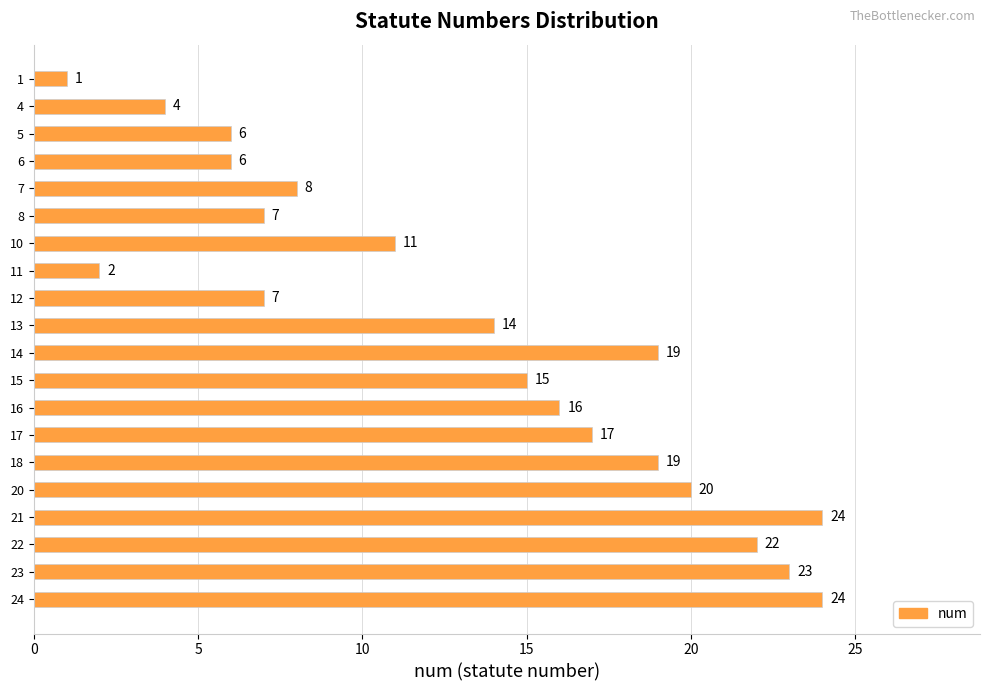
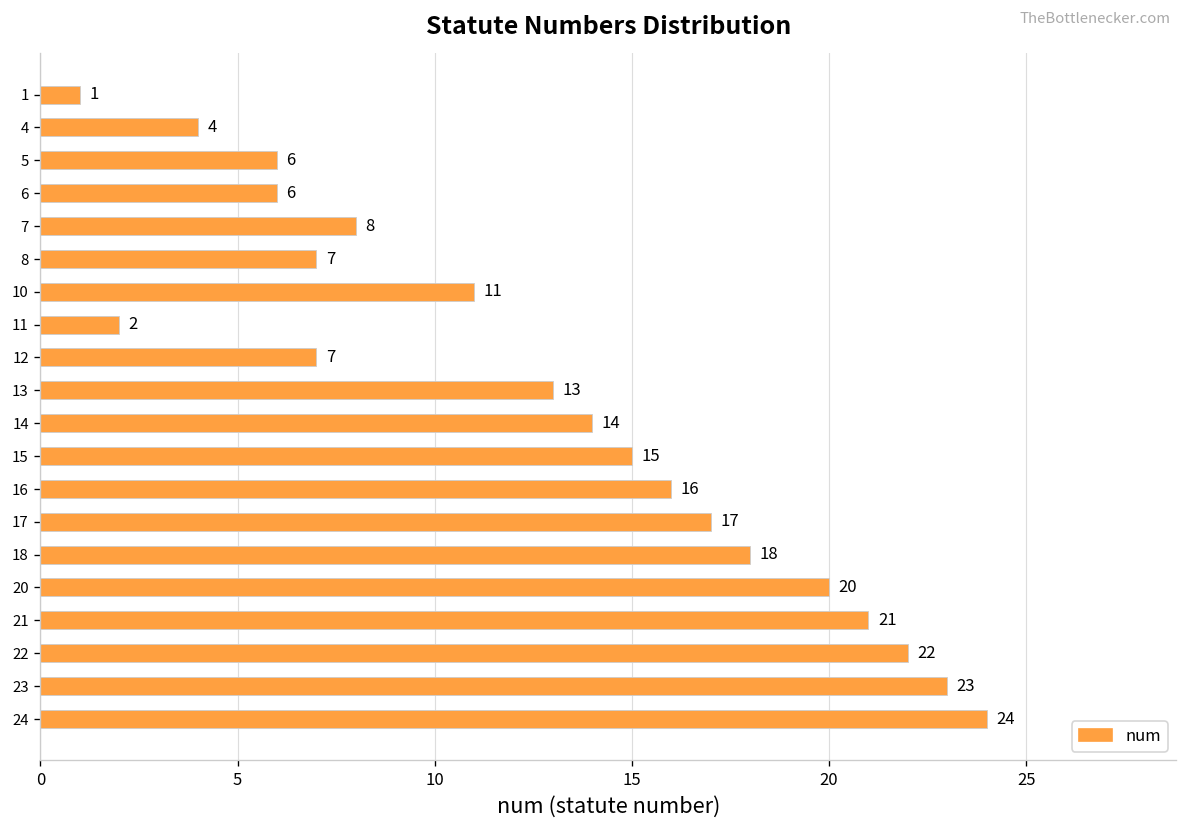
13: 14 -> 13
14: 19 -> 14
18: 19 -> 18
21: 24 -> 21
